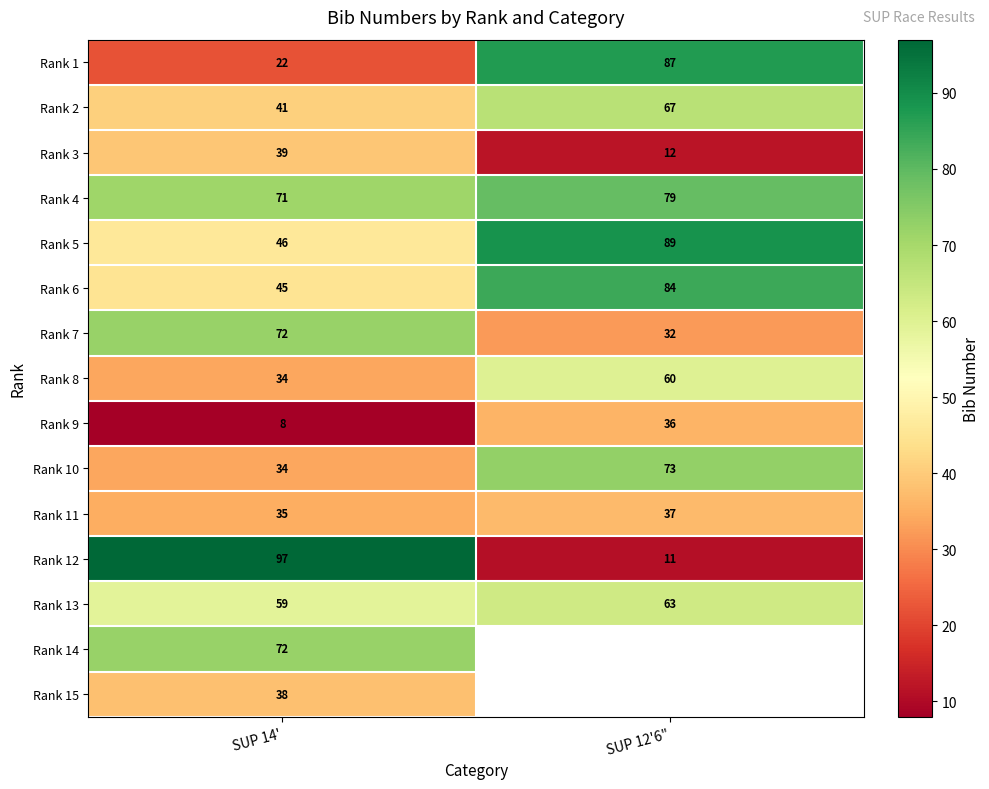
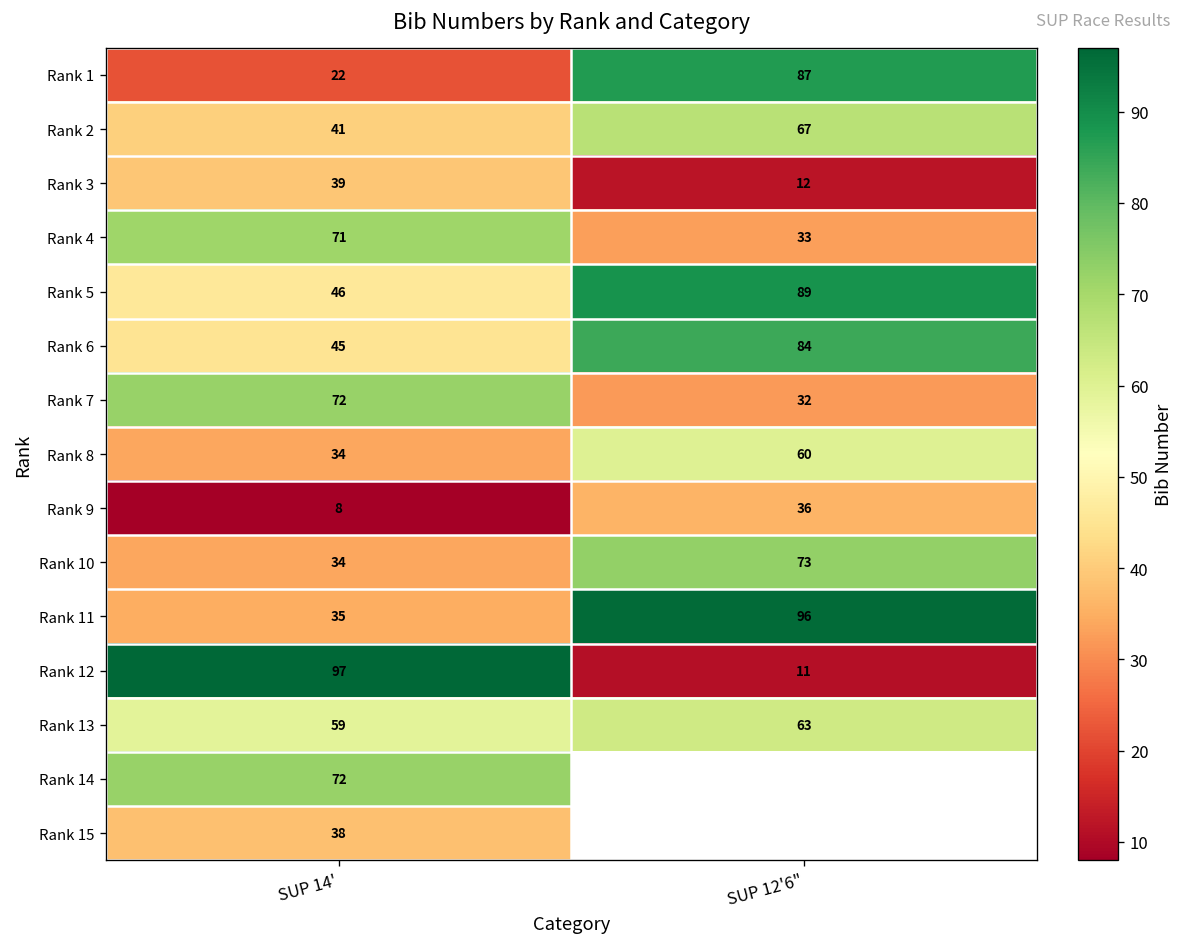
Rank 4, SUP 12'6": 79 -> 33
Rank 11, SUP 12'6": 37 -> 96
